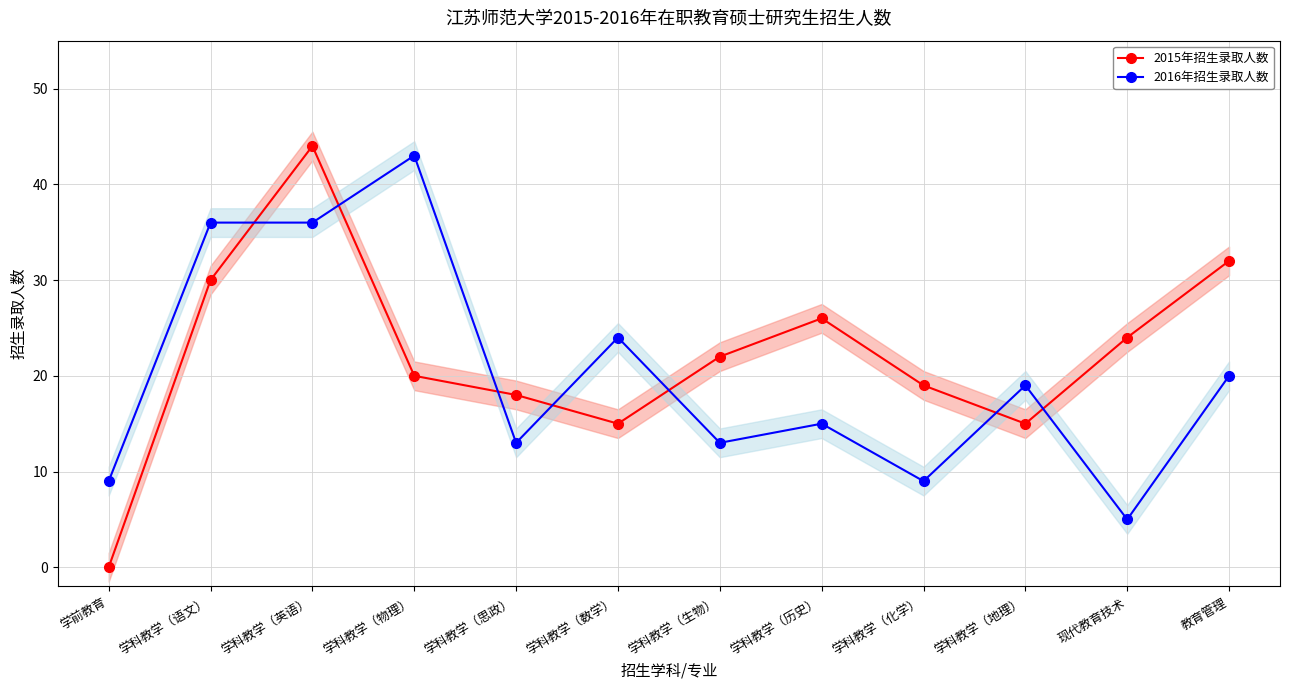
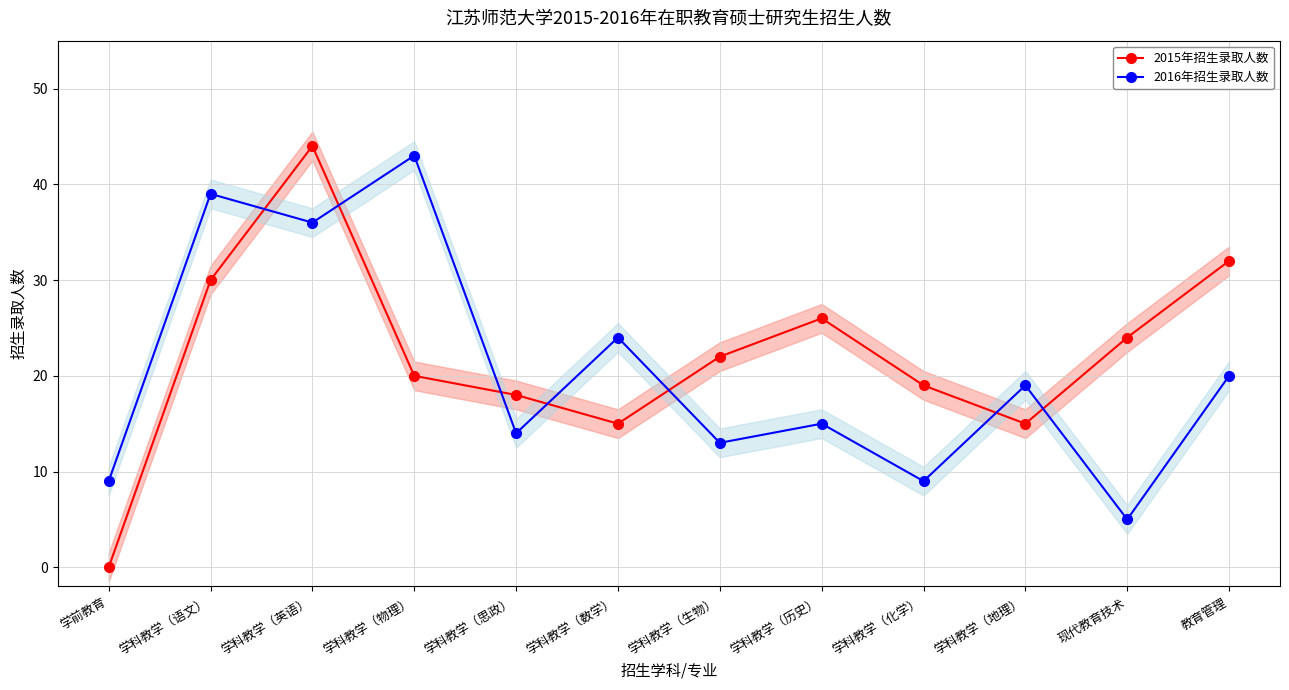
2016年招生录取人数, 学科教学（语文）: 36 -> 39
2016年招生录取人数, 学科教学（思政）: 13 -> 14
